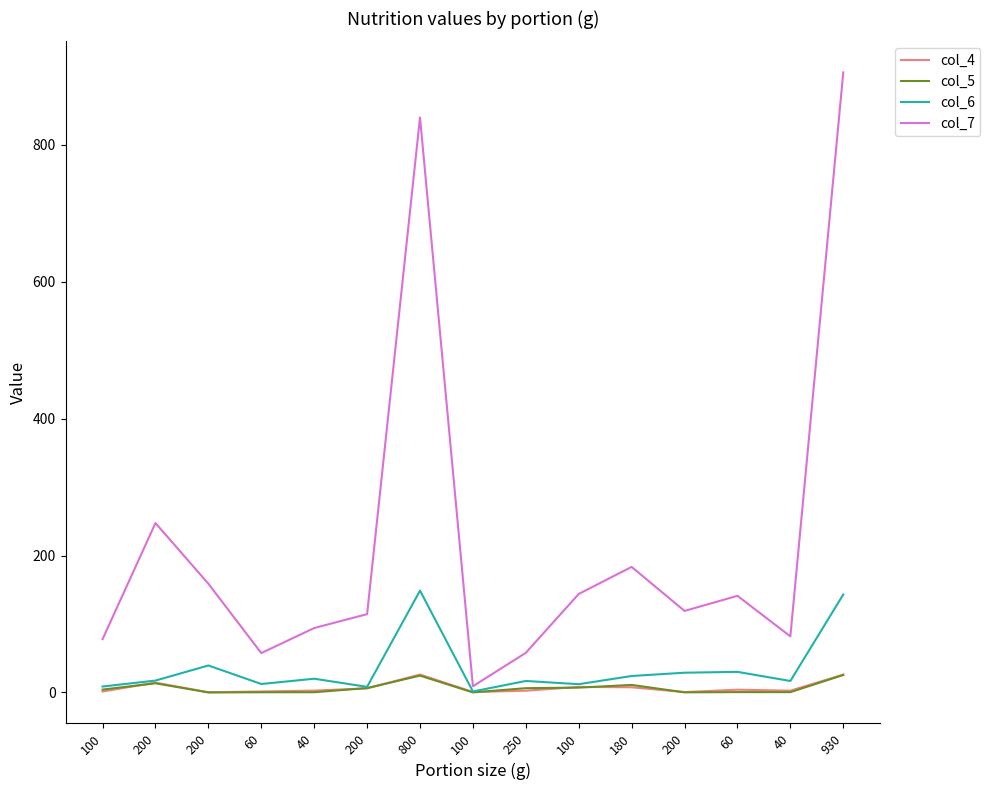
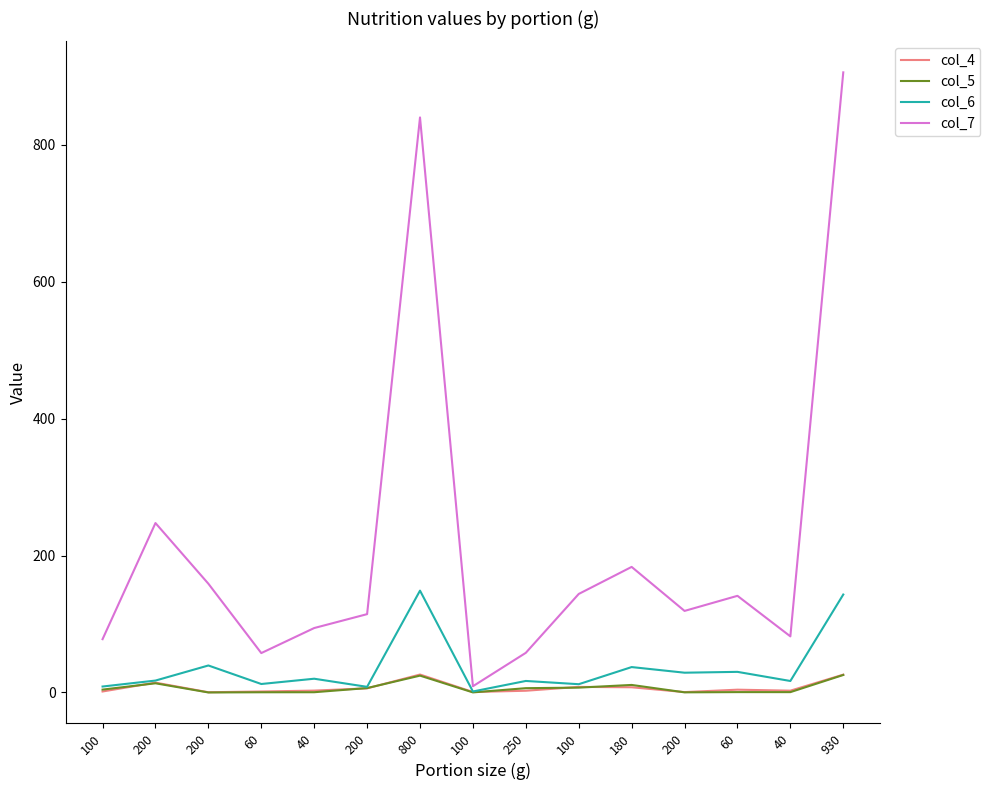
col_6, 180: 20 -> 40
